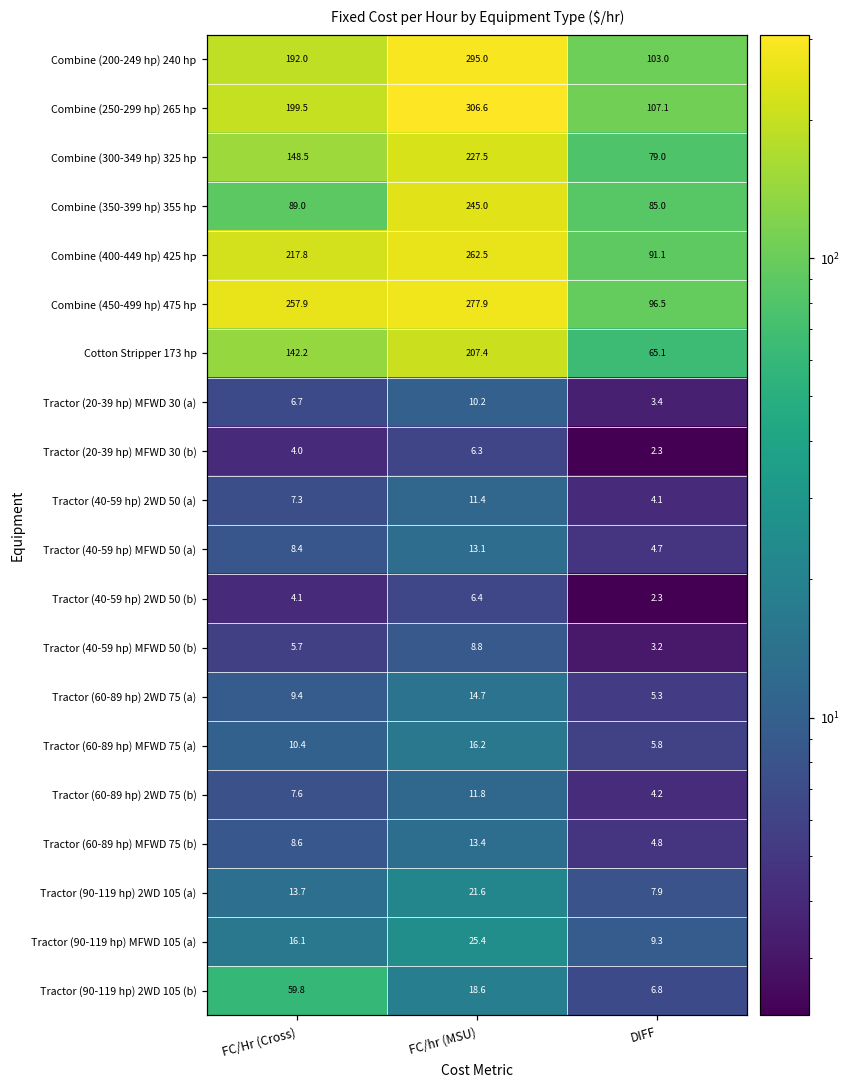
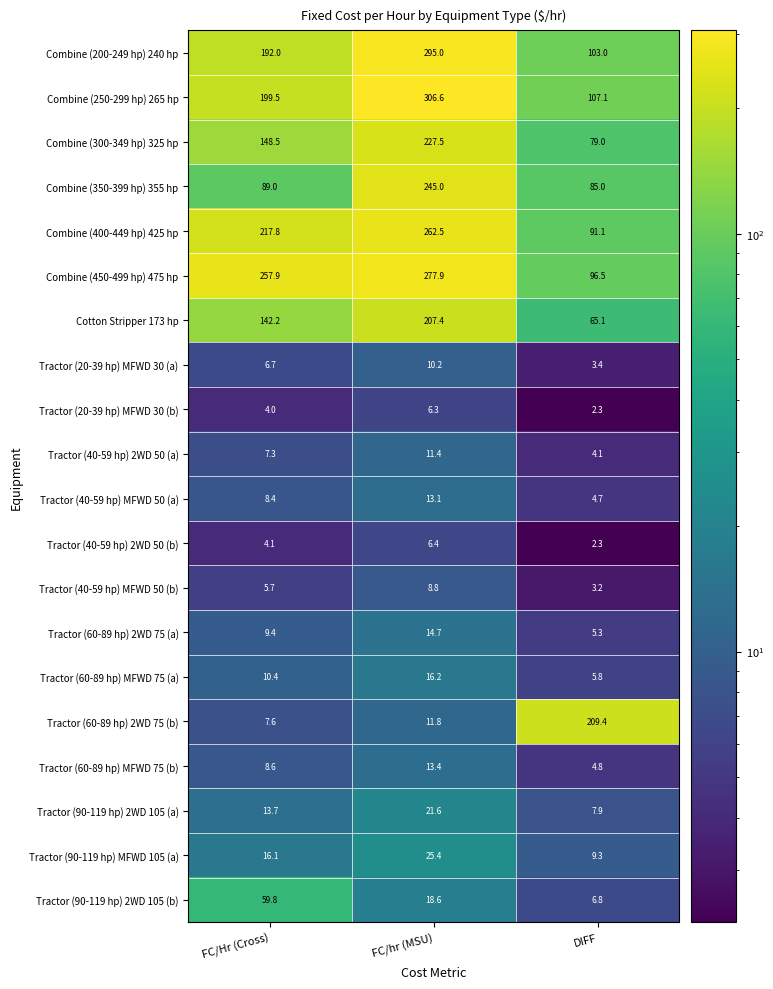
Tractor (60-89 hp) 2WD 75 (b), DIFF: 4.2 -> 209.4
